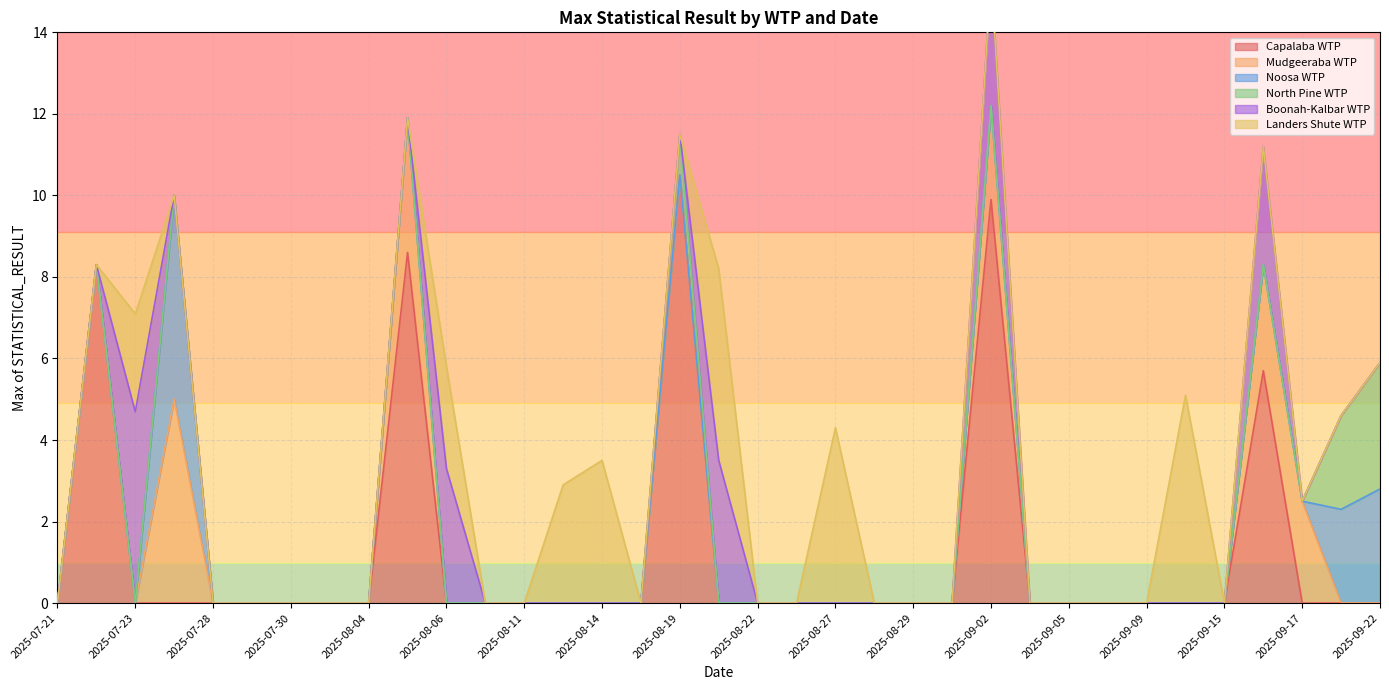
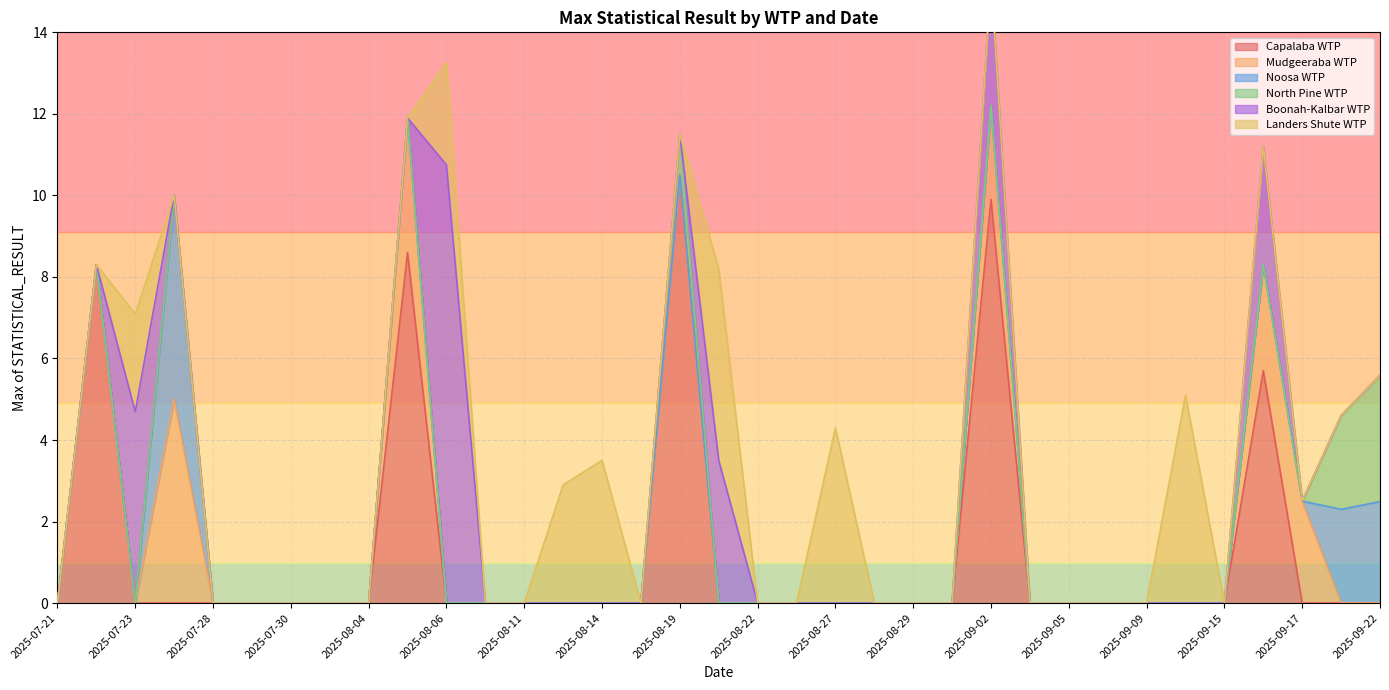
Boonah-Kalbar WTP, 2025-08-06: 3.3 -> 10.7
Noosa WTP, 2025-09-22: 2.8 -> 2.5
